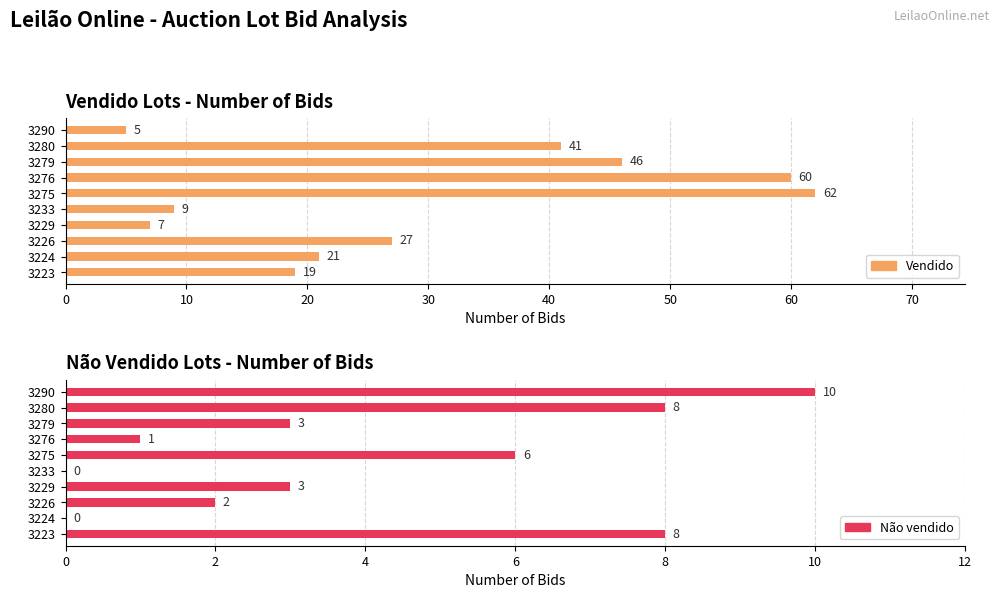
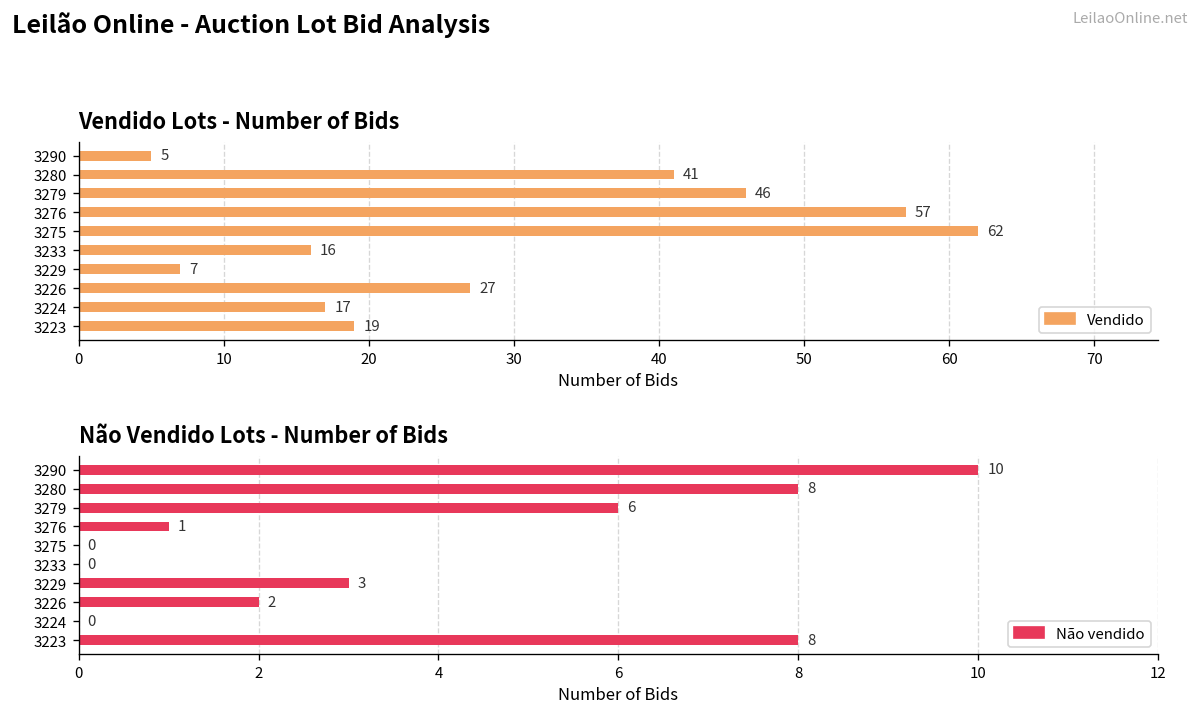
Vendido Lots - Number of Bids, 3276: 60 -> 57
Vendido Lots - Number of Bids, 3233: 9 -> 16
Vendido Lots - Number of Bids, 3224: 21 -> 17
Não Vendido Lots - Number of Bids, 3279: 3 -> 6
Não Vendido Lots - Number of Bids, 3275: 6 -> 0
